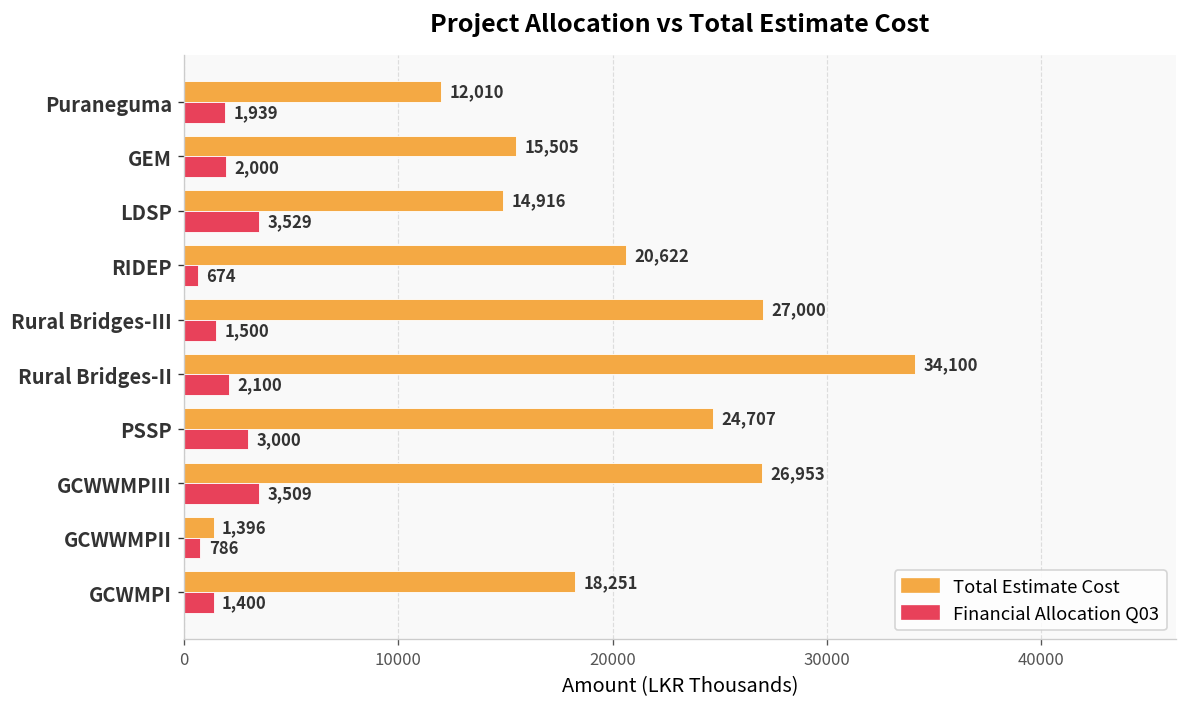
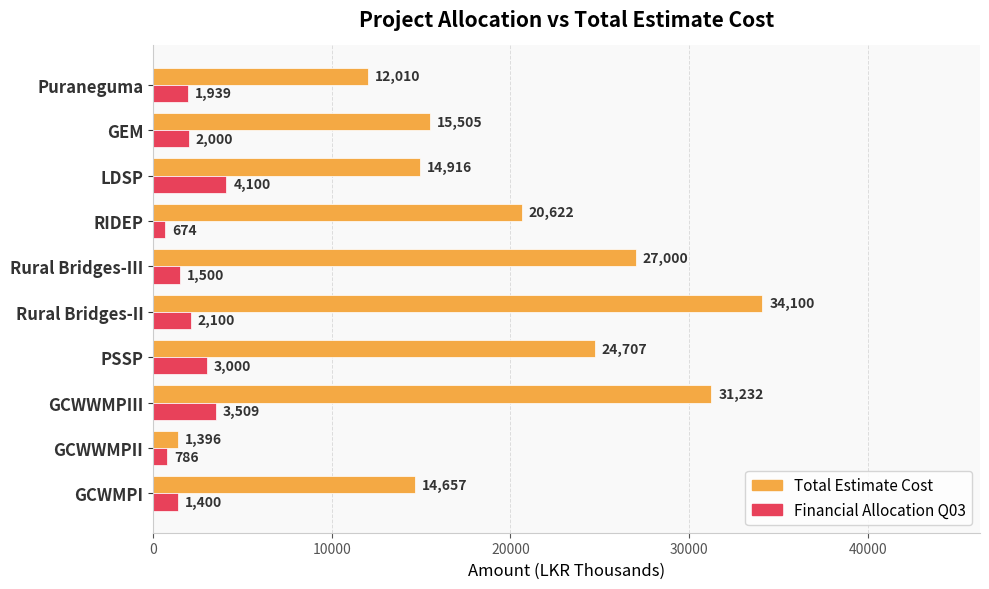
Financial Allocation Q03, LDSP: 3,529 -> 4,100
Total Estimate Cost, GCWWMPIII: 26,953 -> 31,232
Total Estimate Cost, GCWMPI: 18,251 -> 14,657
